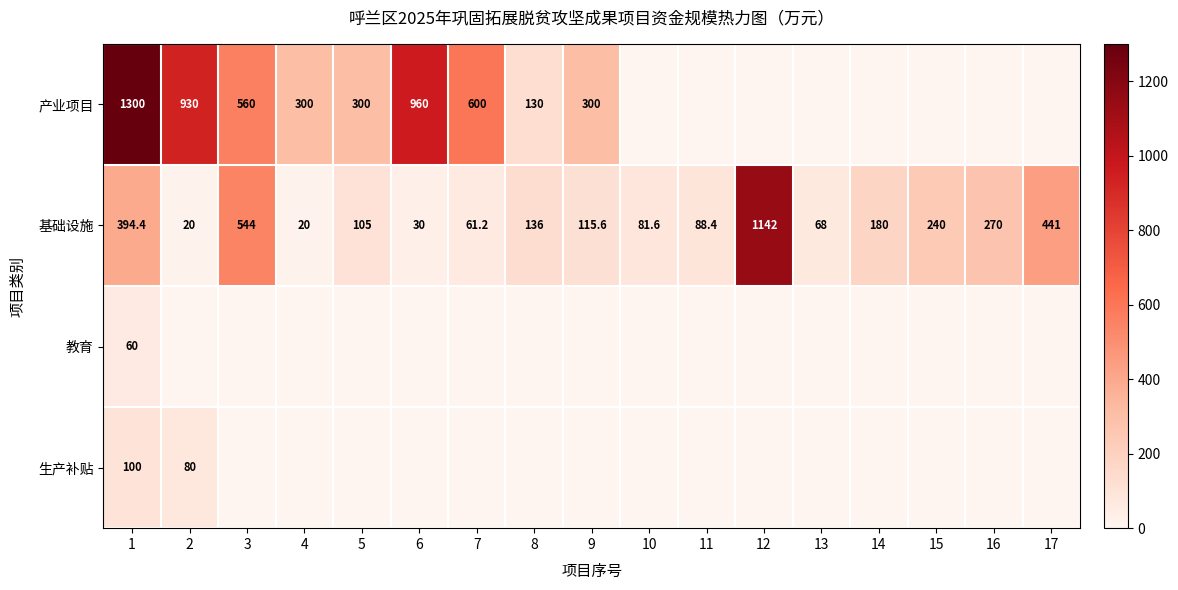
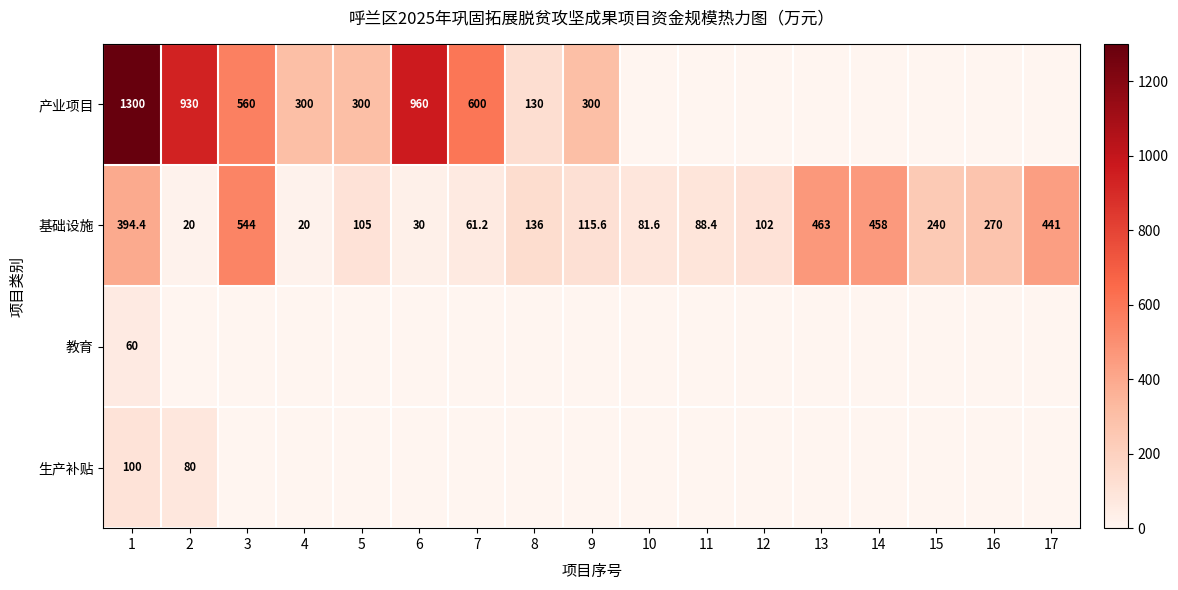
基础设施, 12: 1142 -> 102
基础设施, 13: 68 -> 463
基础设施, 14: 180 -> 458
